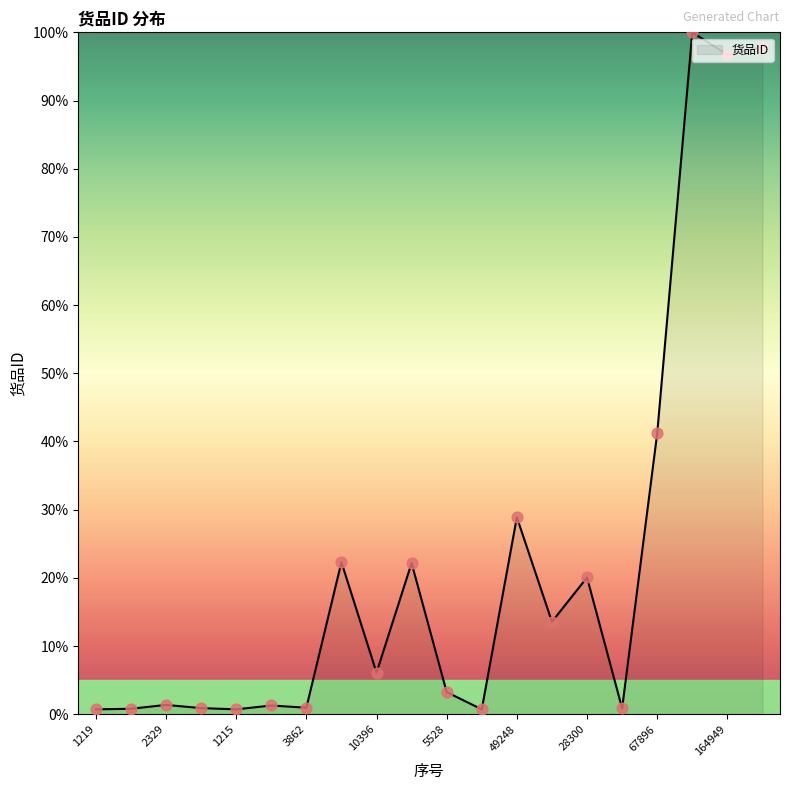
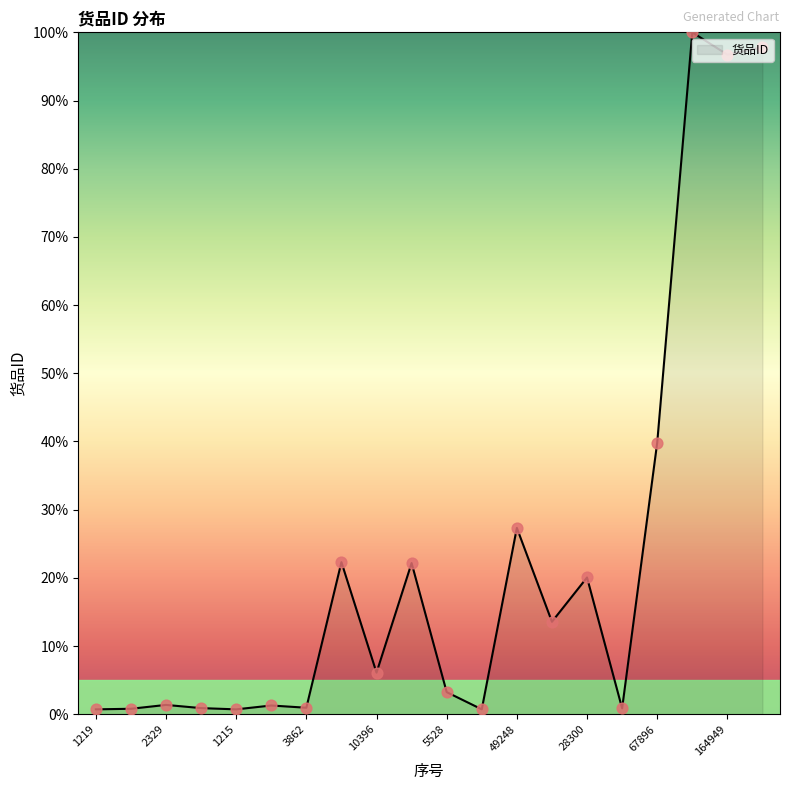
49248: 29% -> 27%
67896: 41% -> 40%
